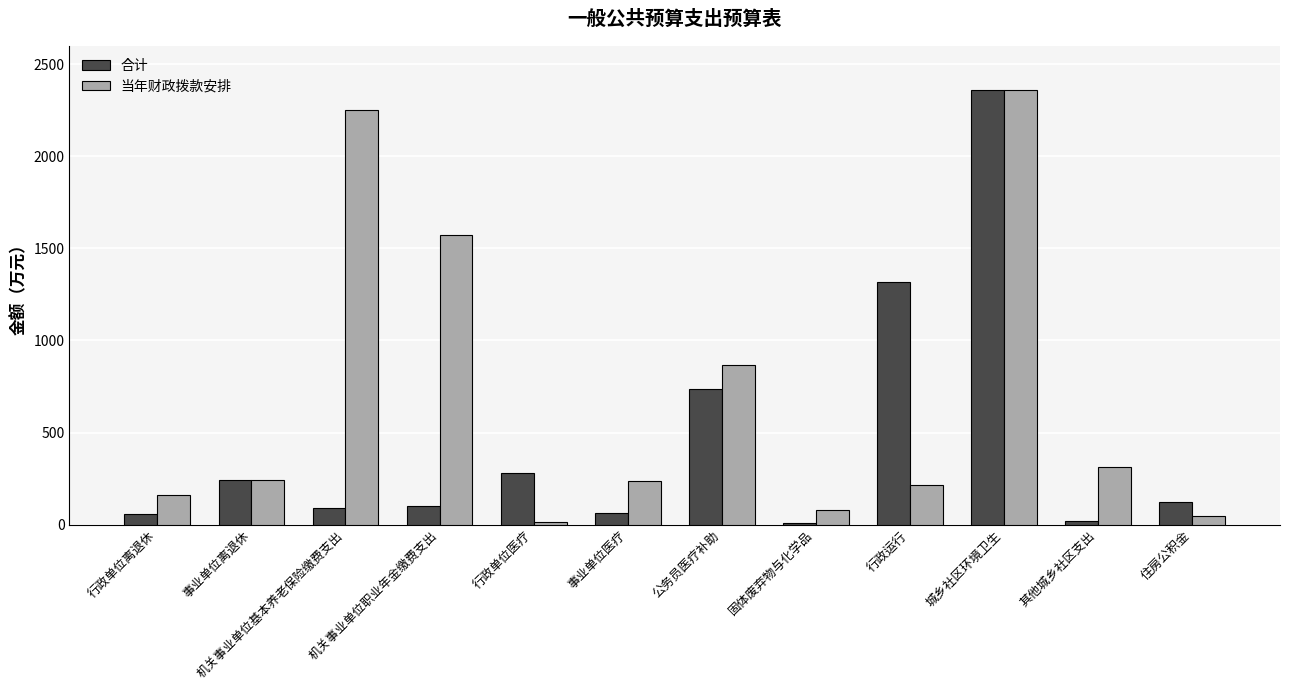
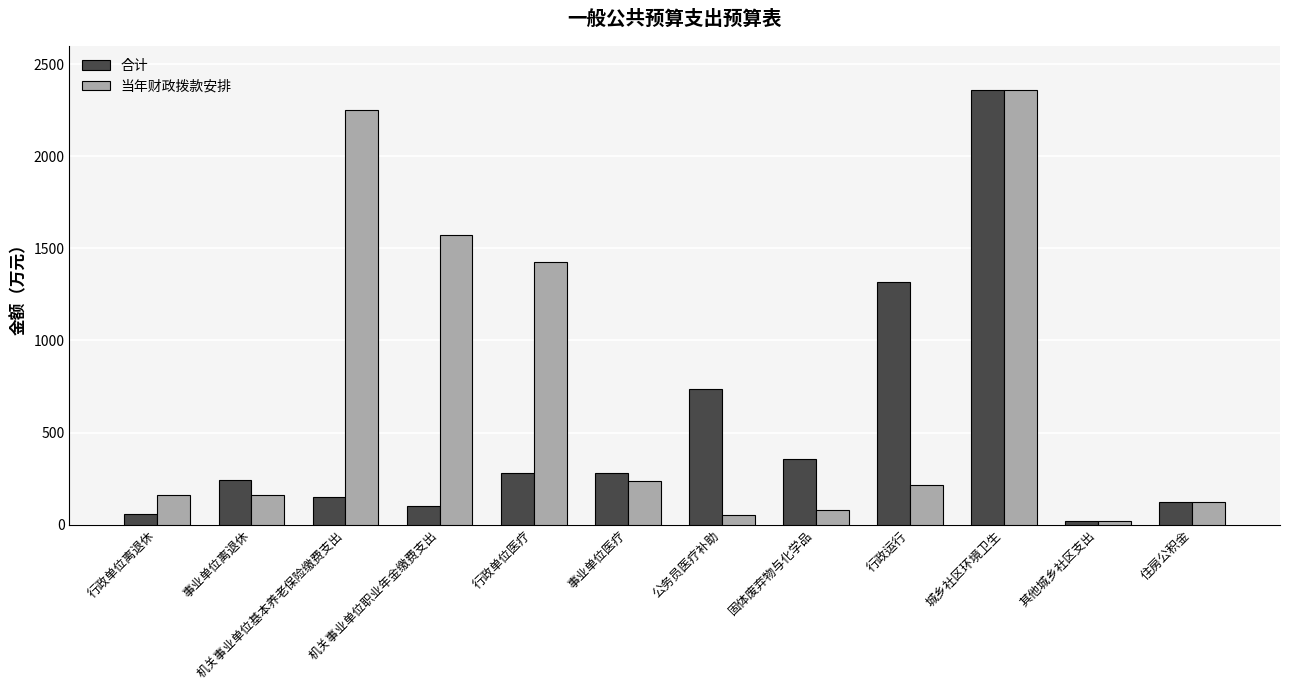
当年财政拨款安排, 事业单位离退休: 240 -> 160
合计, 机关事业单位基本养老保险缴费支出: 90 -> 150
当年财政拨款安排, 行政单位医疗: 10 -> 1430
合计, 事业单位医疗: 60 -> 280
当年财政拨款安排, 公务员医疗补助: 860 -> 50
合计, 固体废弃物与化学品: 10 -> 360
当年财政拨款安排, 其他城乡社区支出: 310 -> 20
当年财政拨款安排, 住房公积金: 50 -> 120
